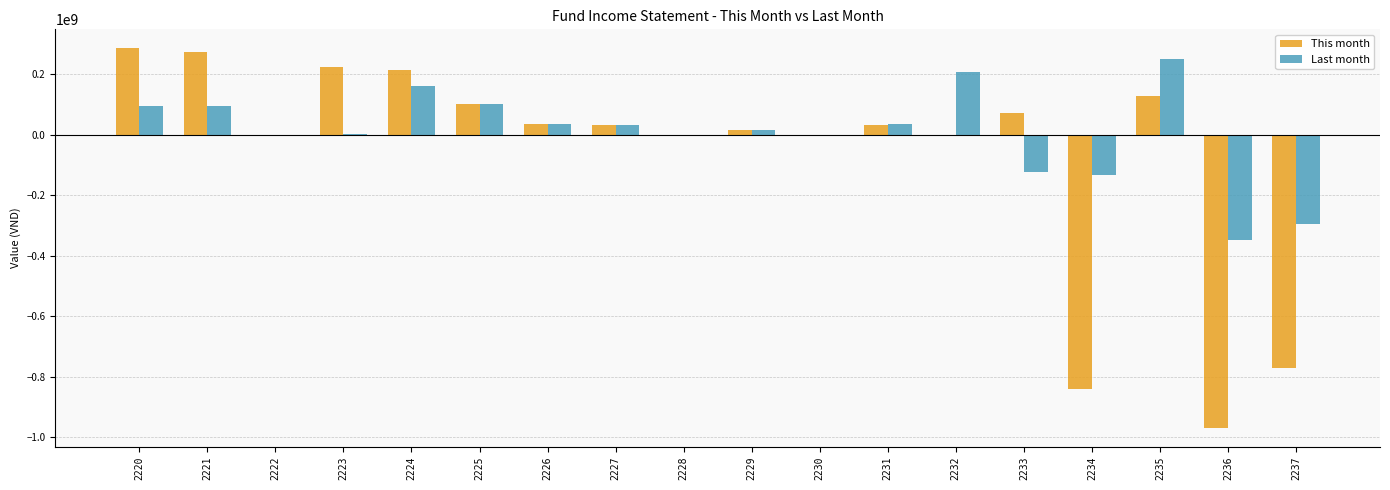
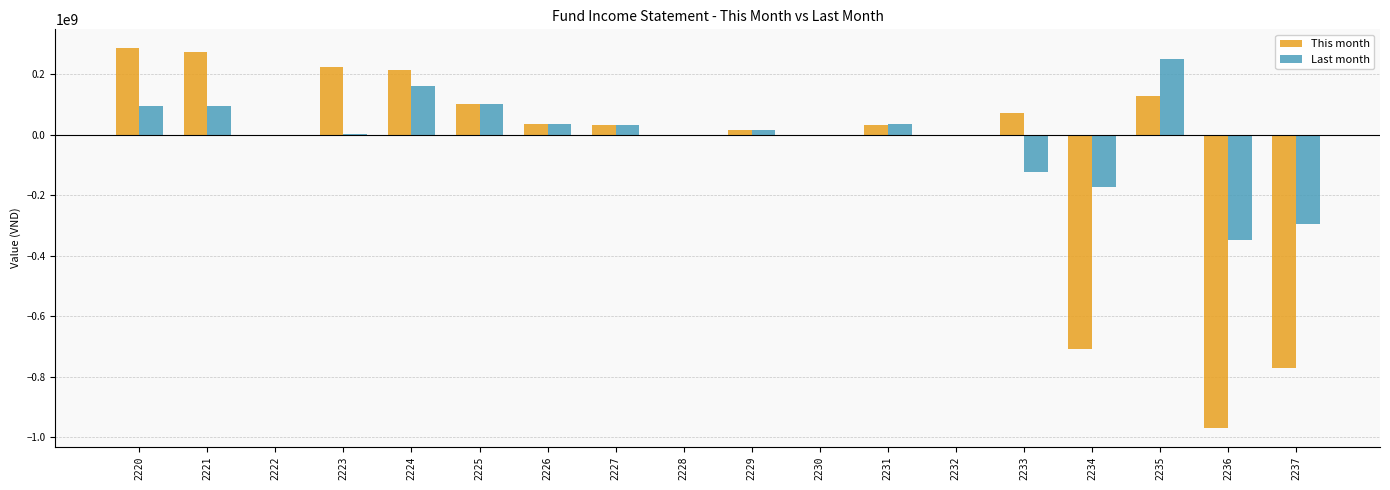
Last month, 2232: 210000000 -> 0
This month, 2234: -840000000 -> -710000000
Last month, 2234: -130000000 -> -170000000
